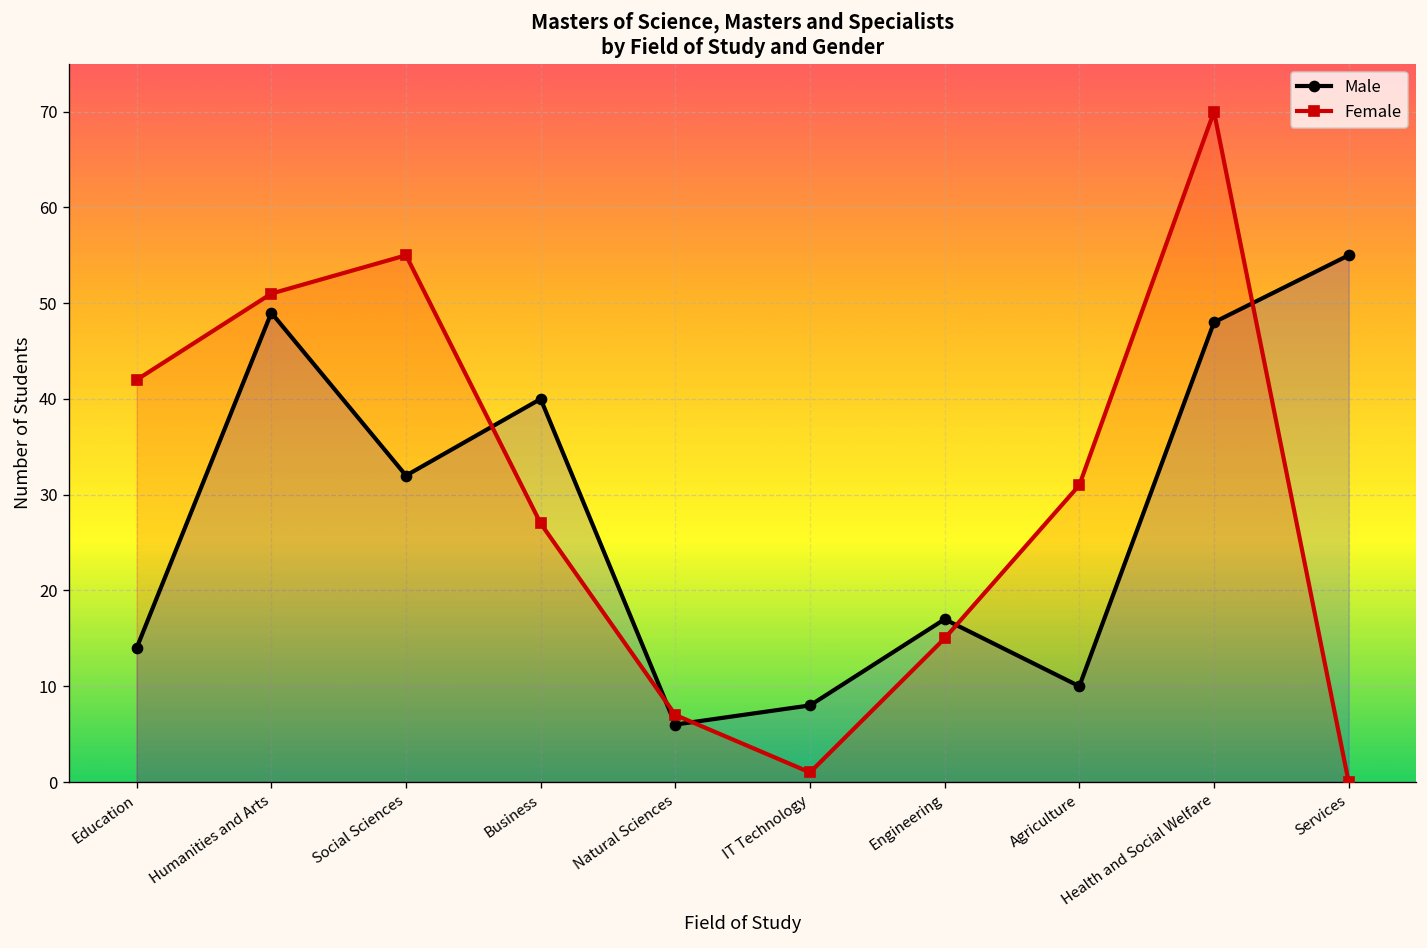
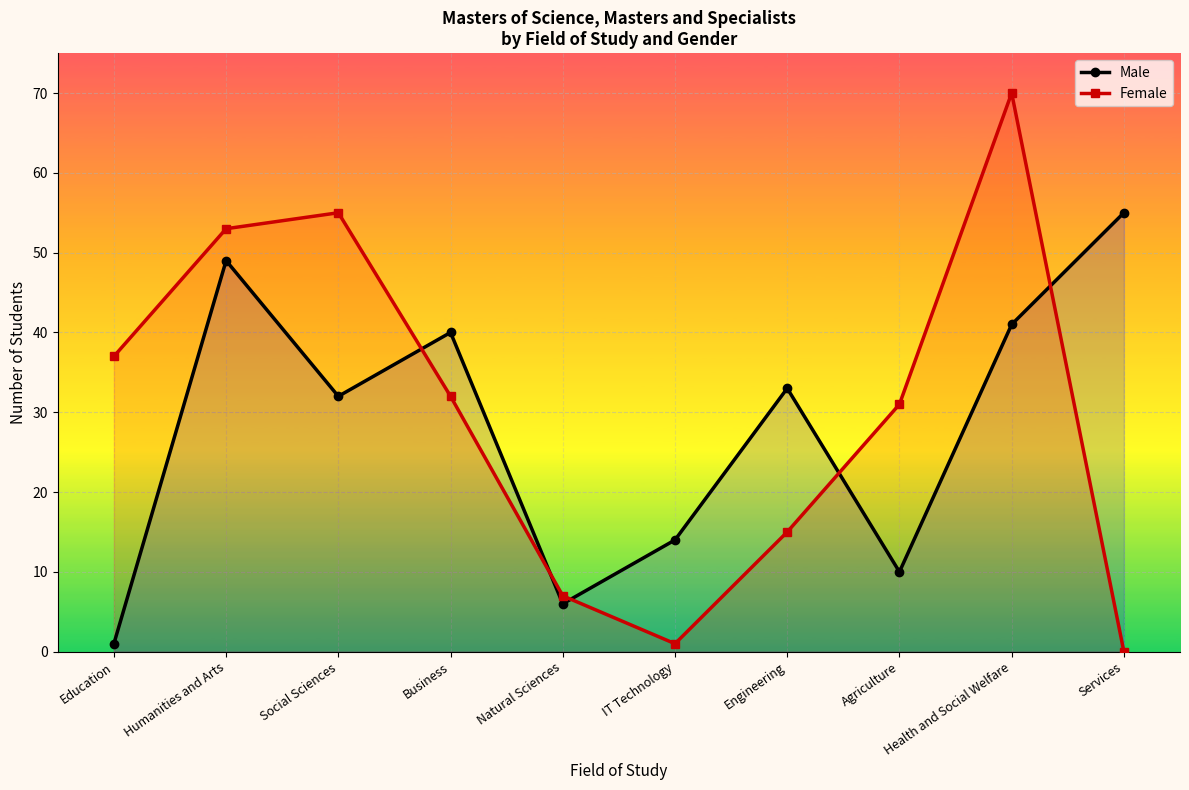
Male, Education: 14 -> 1
Female, Education: 42 -> 37
Female, Humanities and Arts: 51 -> 53
Female, Business: 27 -> 32
Male, IT Technology: 8 -> 14
Male, Engineering: 17 -> 33
Male, Health and Social Welfare: 48 -> 41
